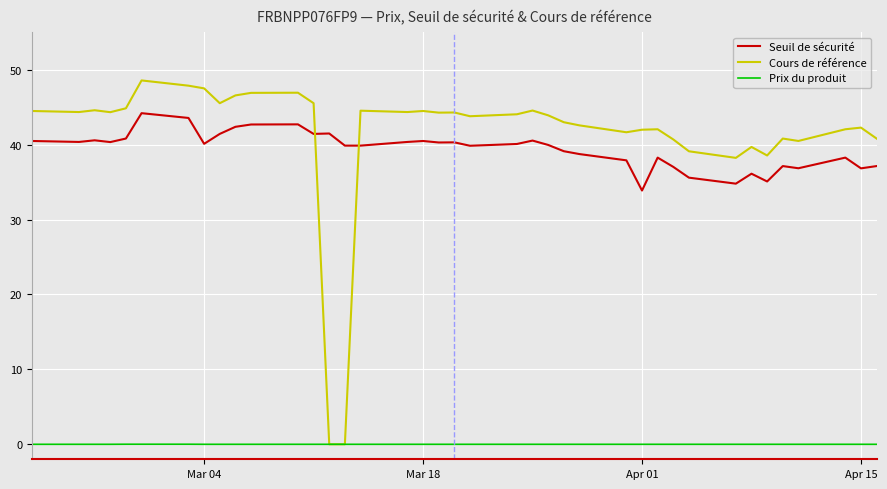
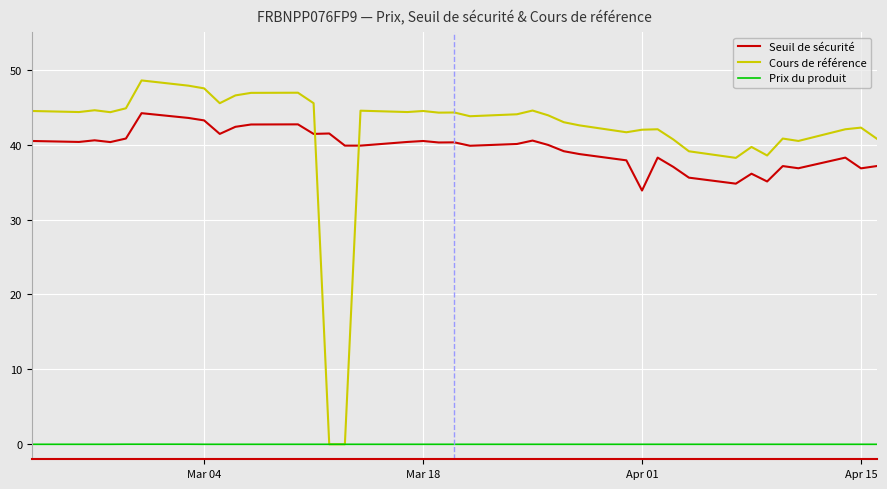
Seuil de sécurité, Mar 04: 40 -> 43
